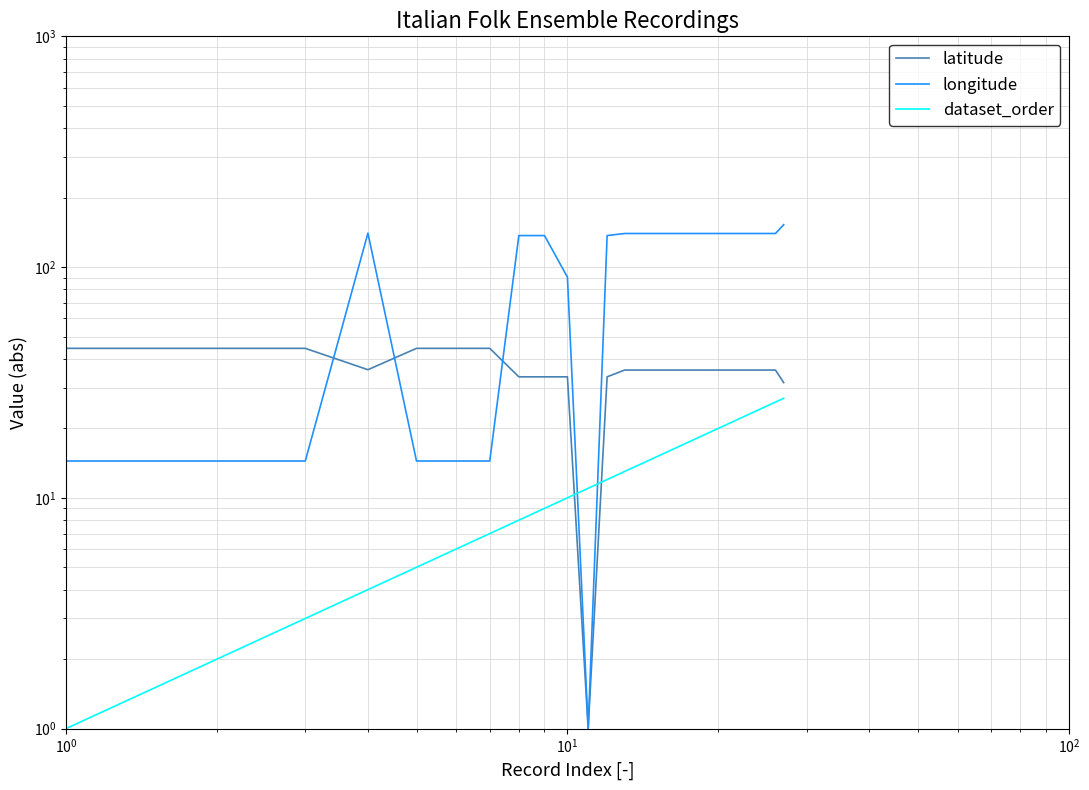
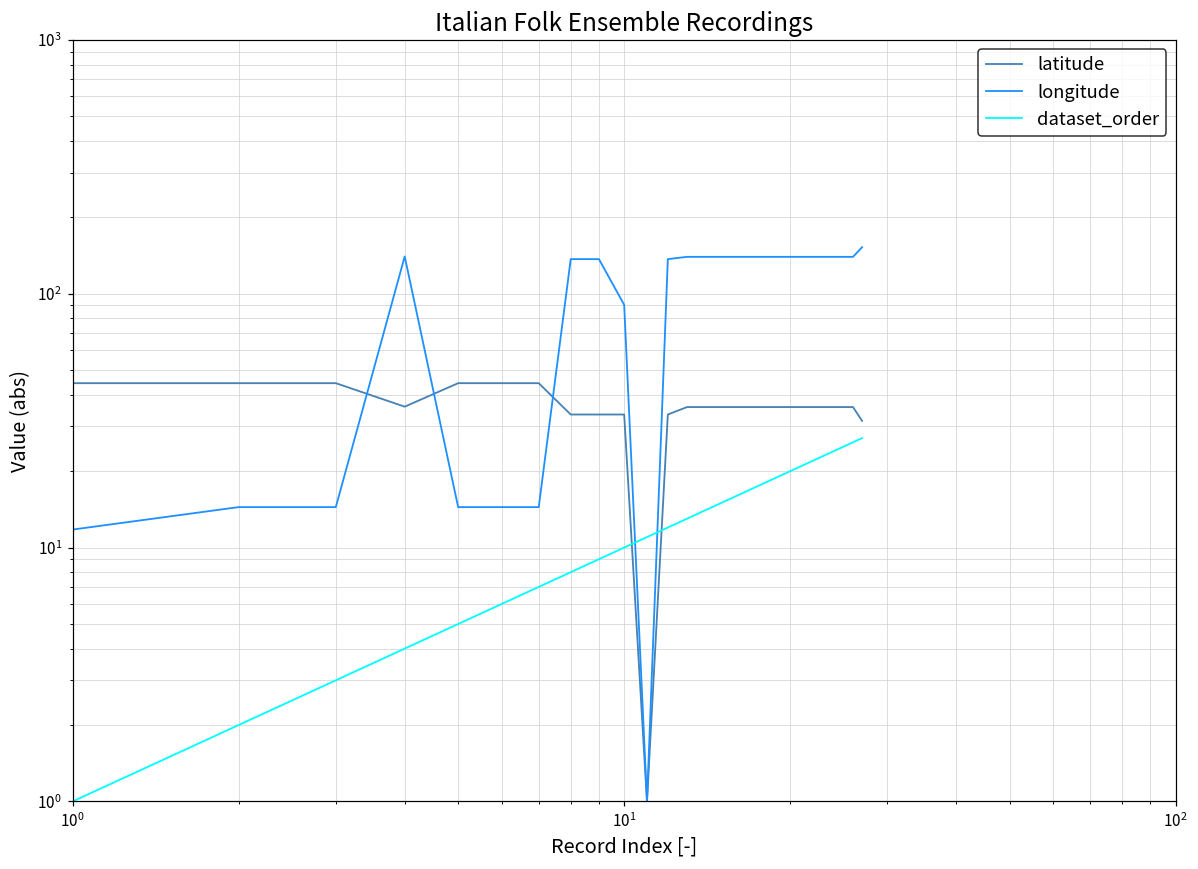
longitude, 10^0: 14 -> 12
